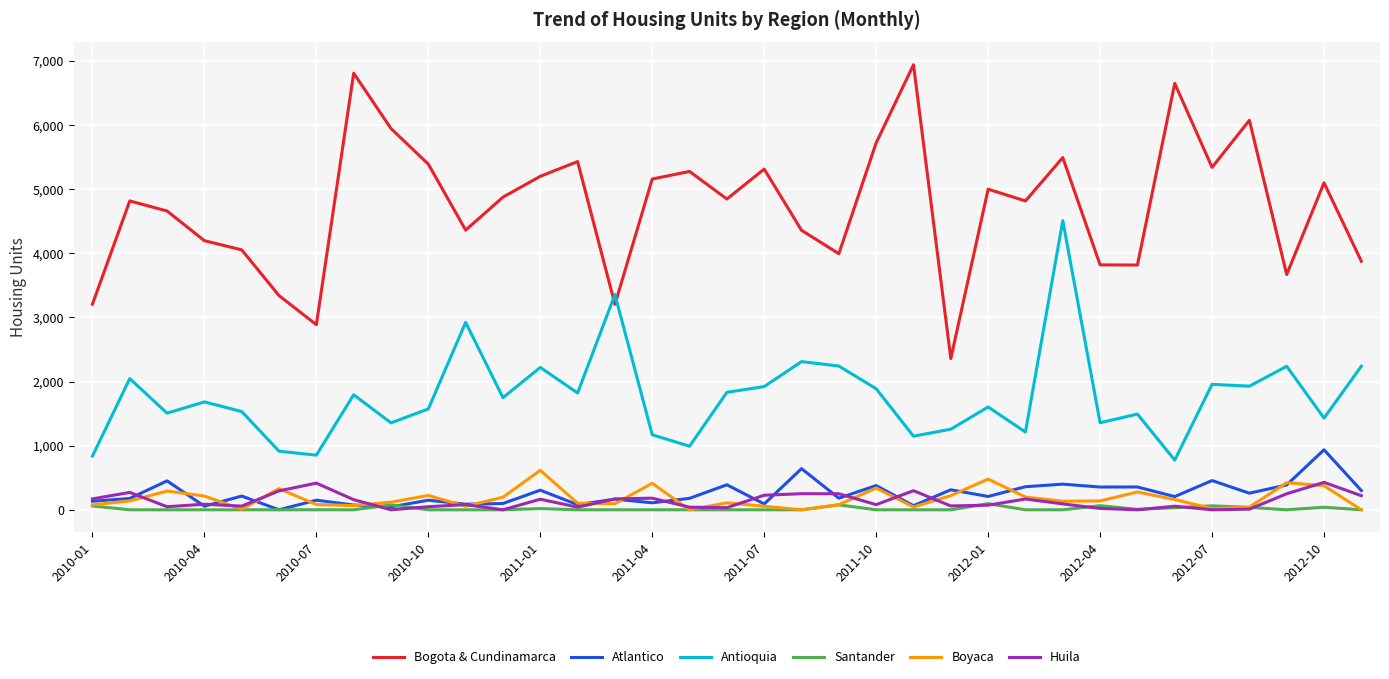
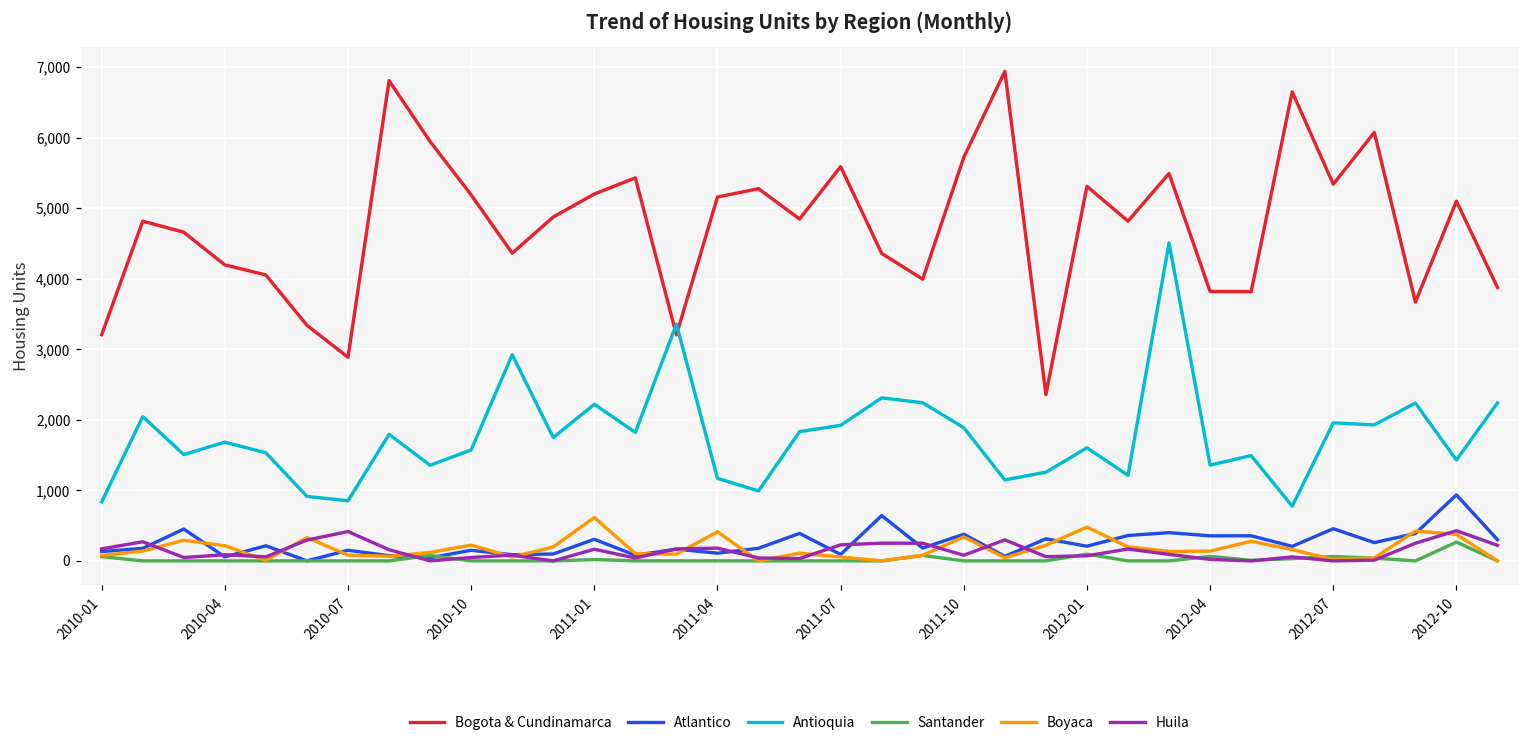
Bogota & Cundinamarca, 2010-10: 5,400 -> 5,200
Bogota & Cundinamarca, 2011-07: 5,300 -> 5,600
Bogota & Cundinamarca, 2012-01: 5,000 -> 5,300
Santander, 2012-10: 0 -> 300
